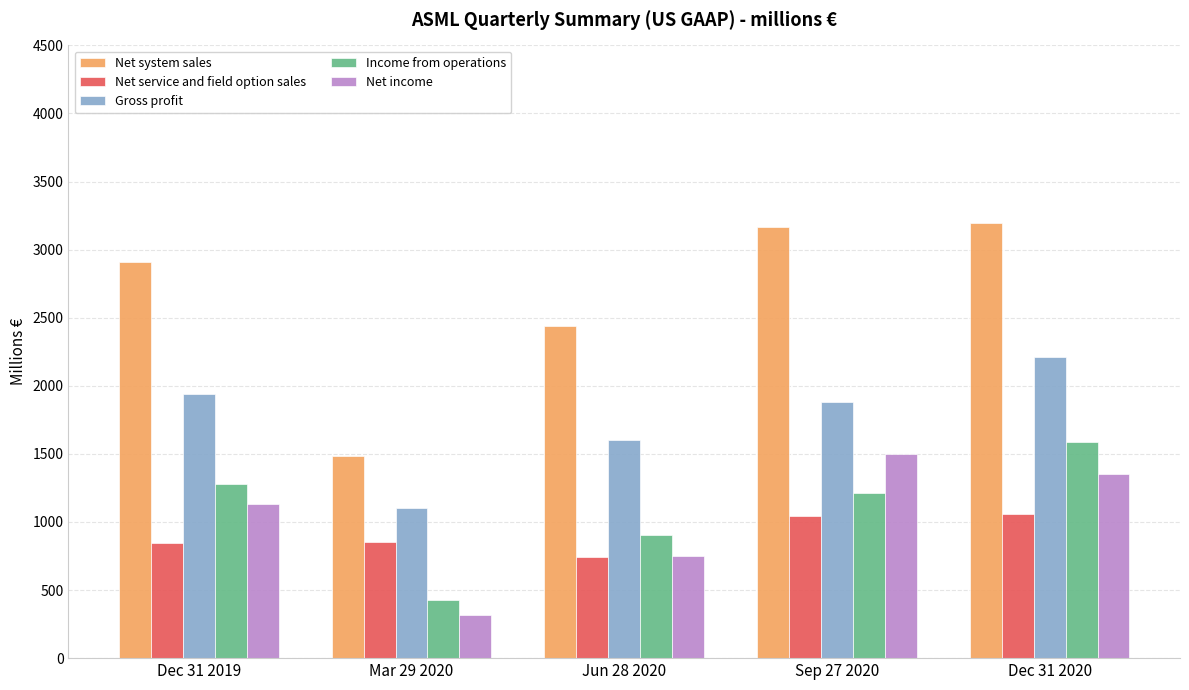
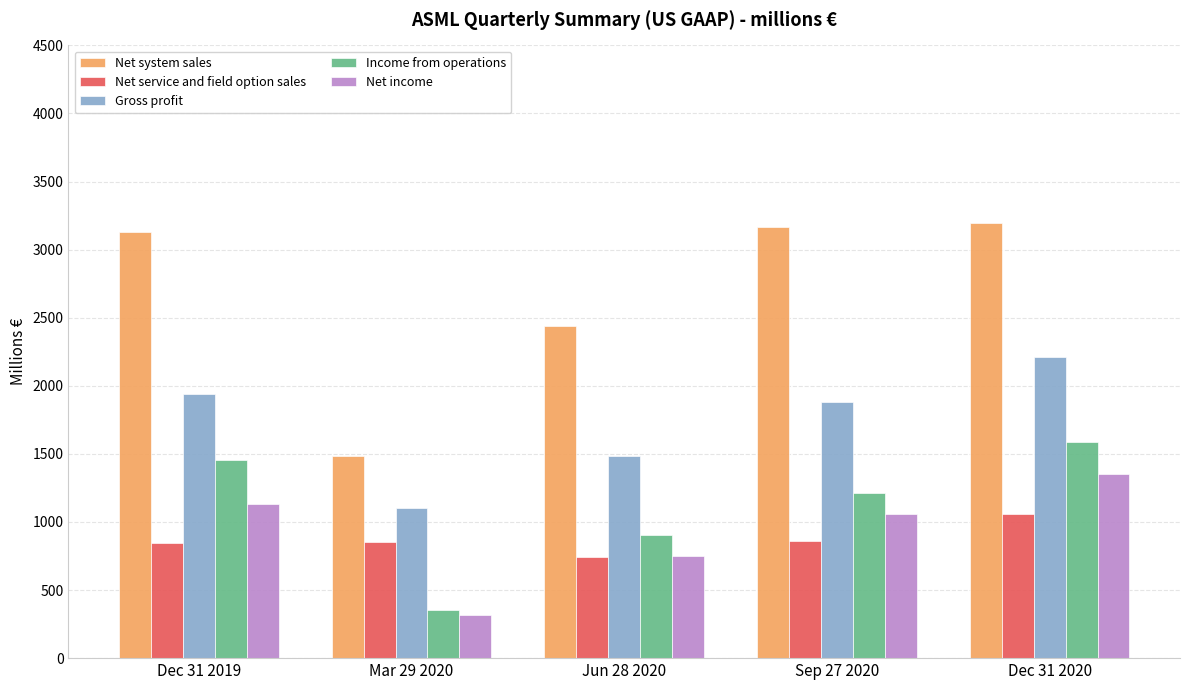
Net system sales, Dec 31 2019: 2910 -> 3130
Income from operations, Dec 31 2019: 1280 -> 1450
Income from operations, Mar 29 2020: 430 -> 350
Gross profit, Jun 28 2020: 1600 -> 1480
Net service and field option sales, Sep 27 2020: 1040 -> 860
Net income, Sep 27 2020: 1500 -> 1060
